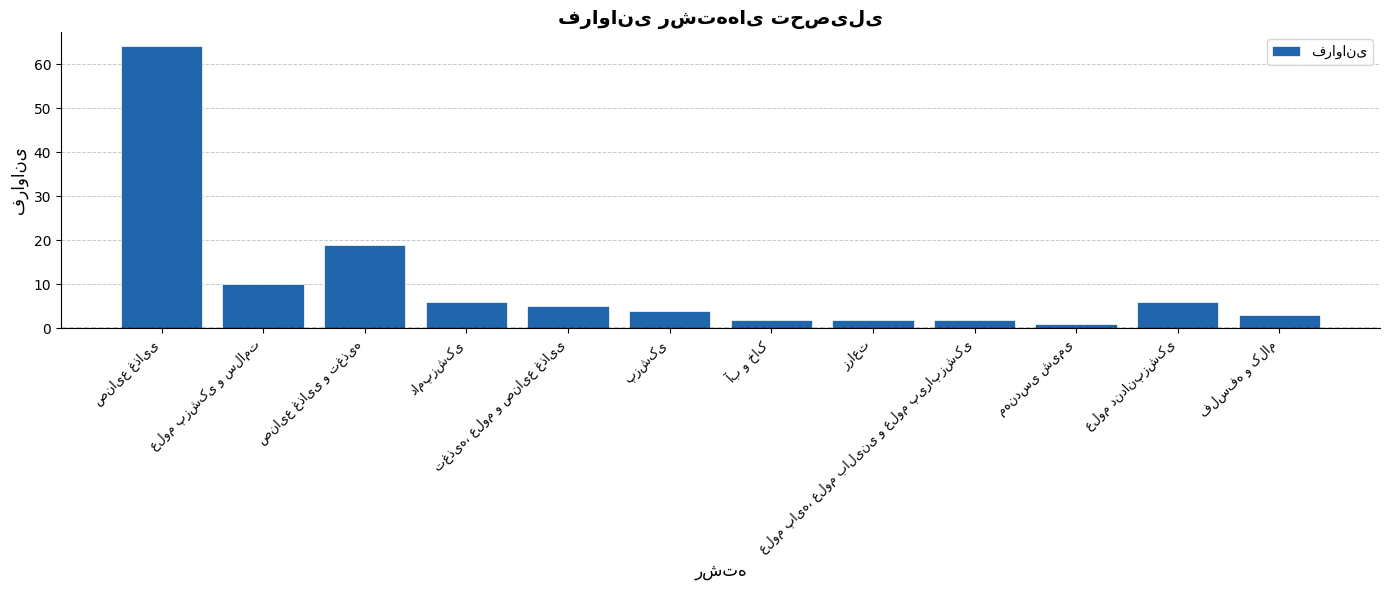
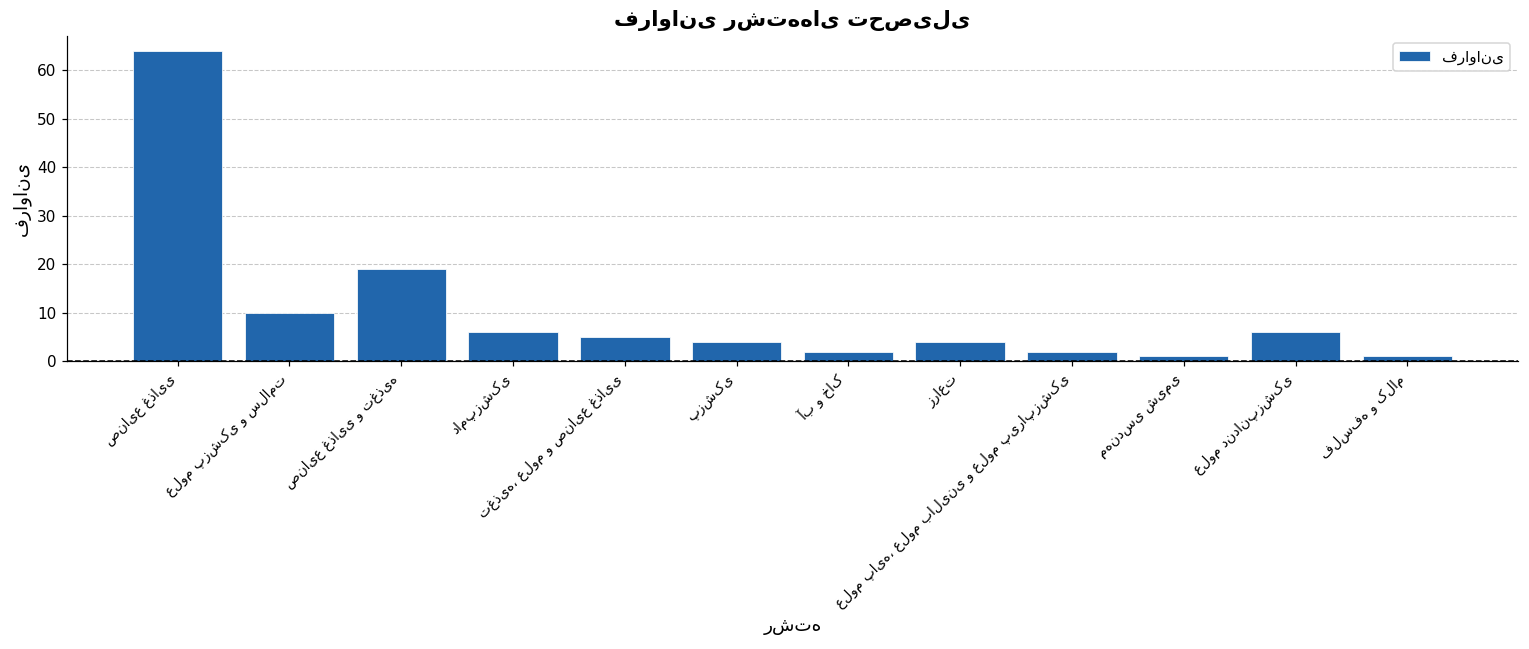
زراعت: 2 -> 4
فلسفه و کلام: 3 -> 1
